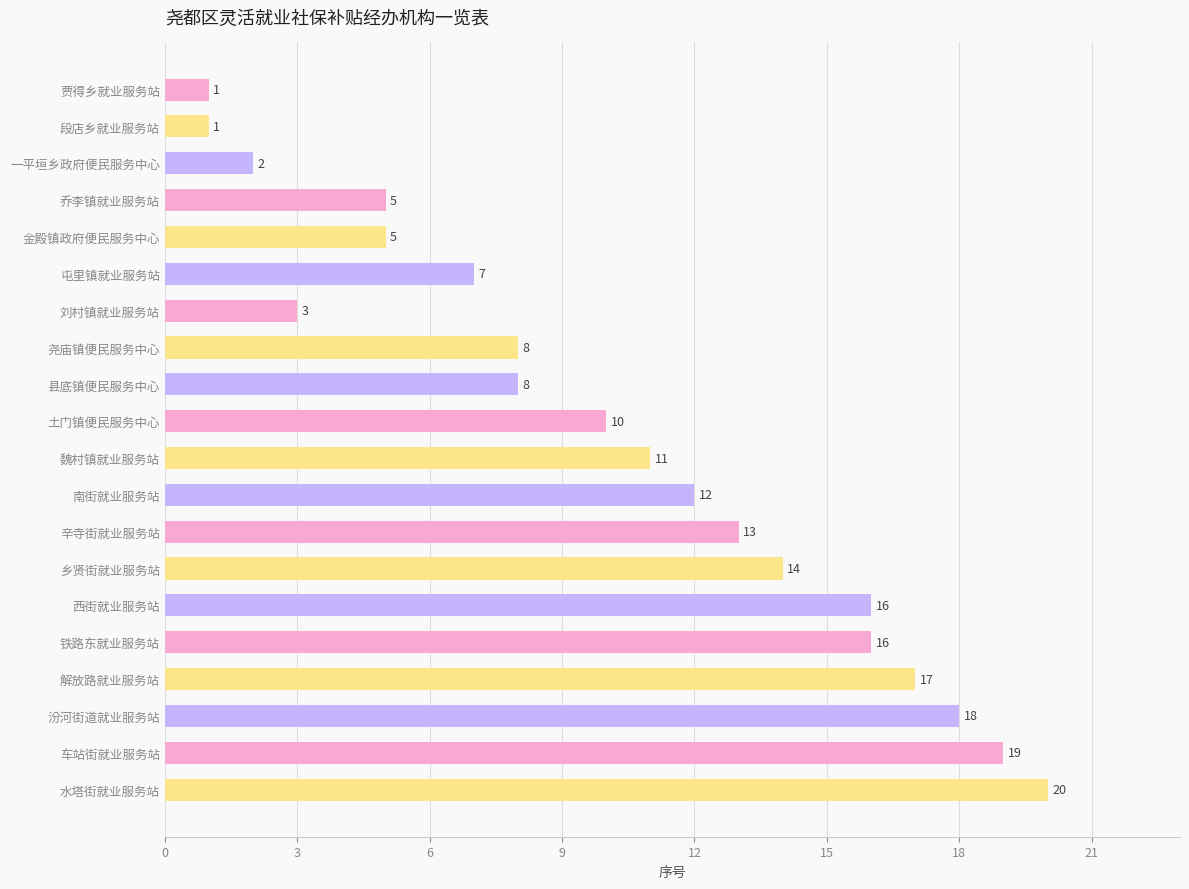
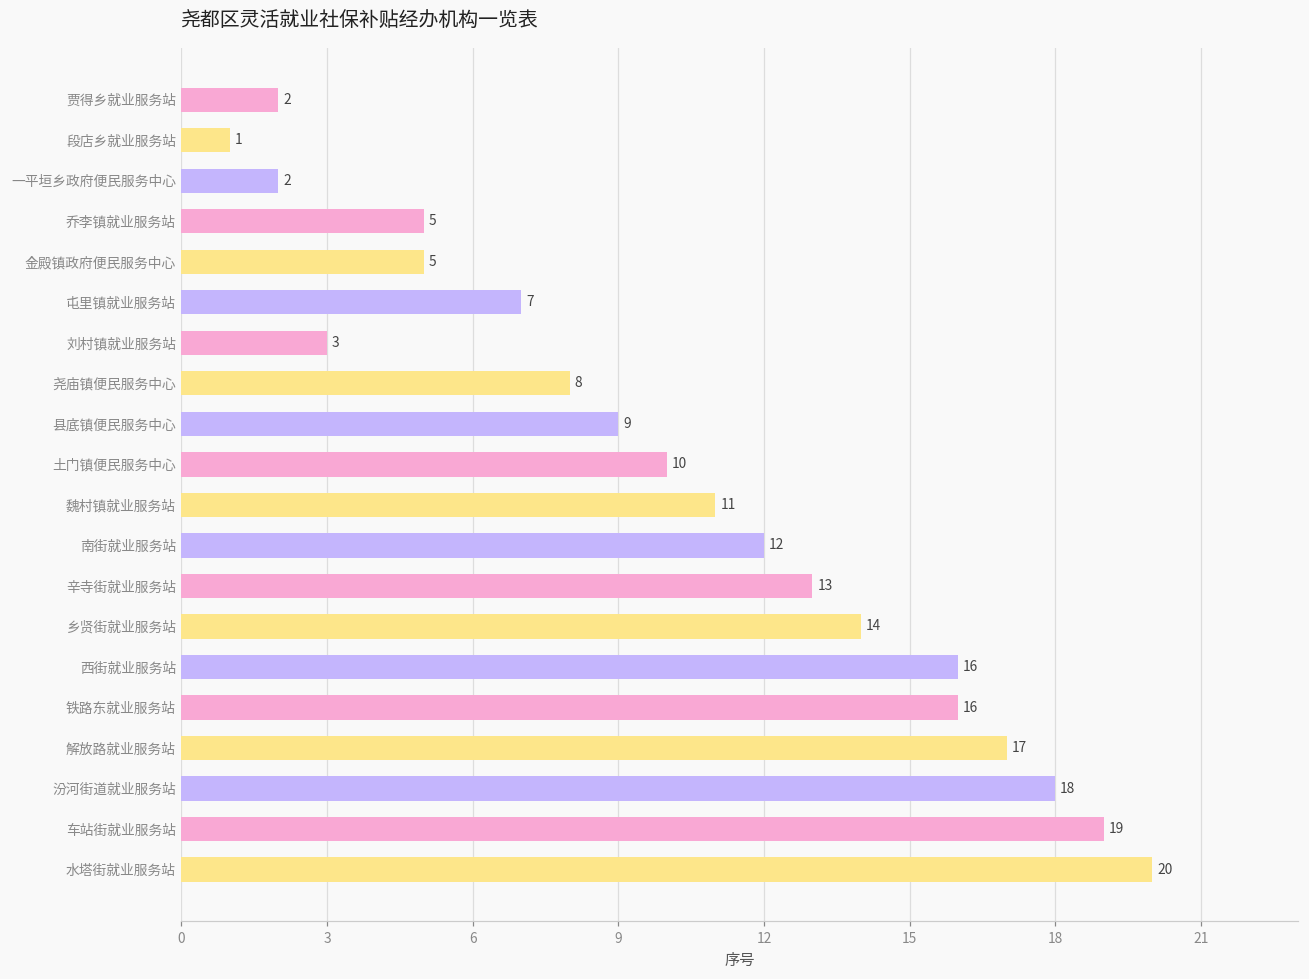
贾得乡就业服务站: 1 -> 2
县底镇便民服务中心: 8 -> 9
